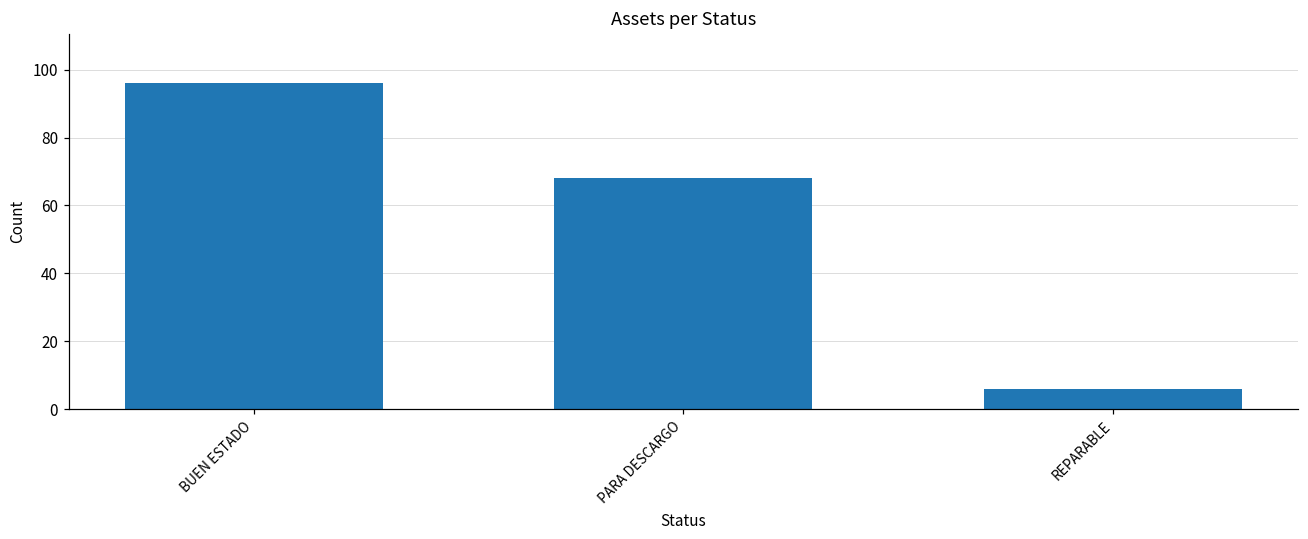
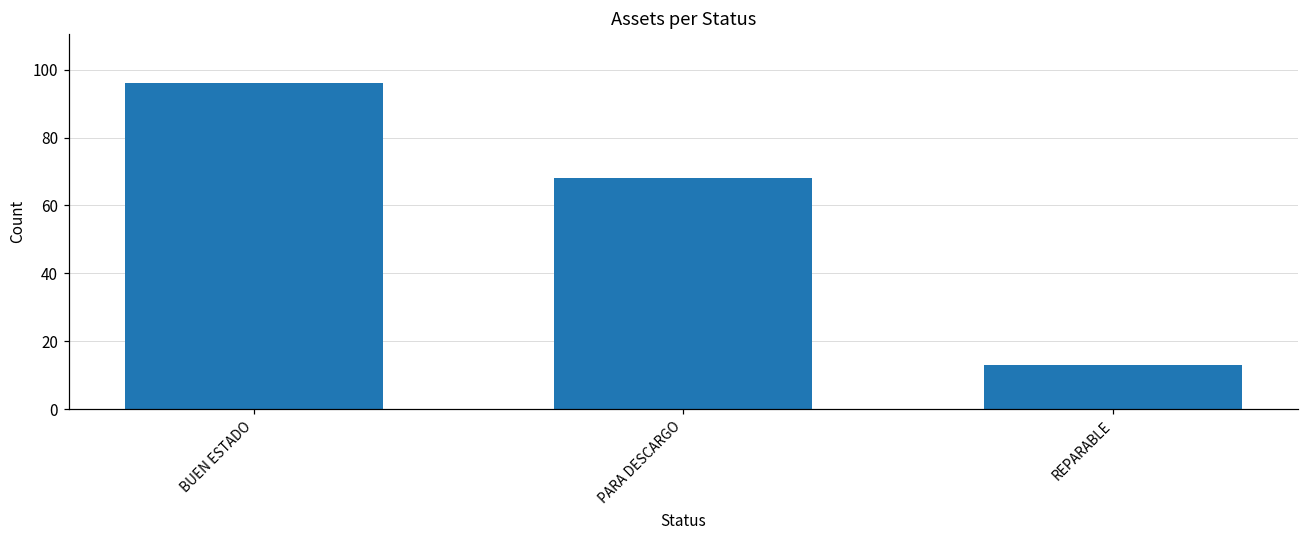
REPARABLE: 6 -> 13
